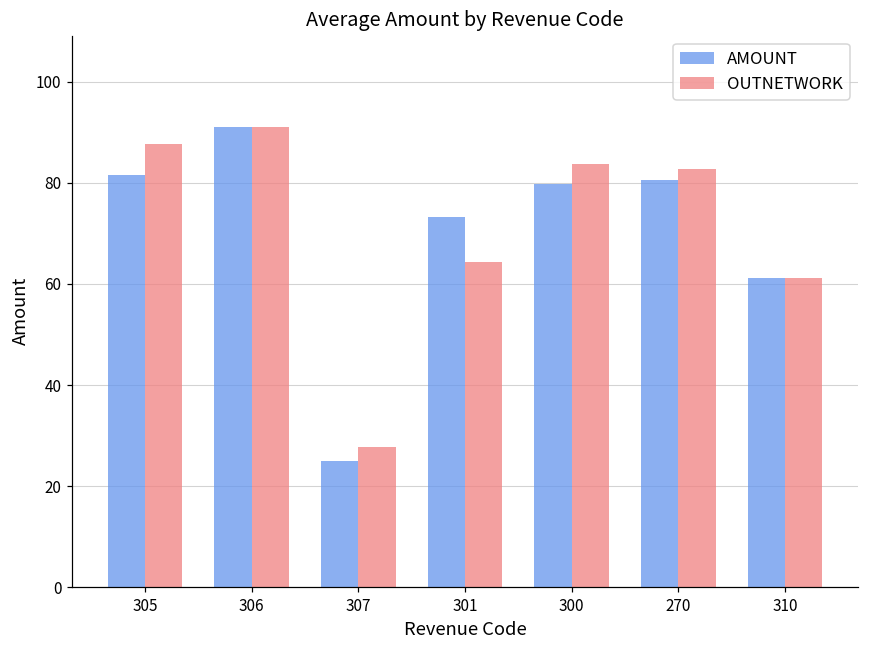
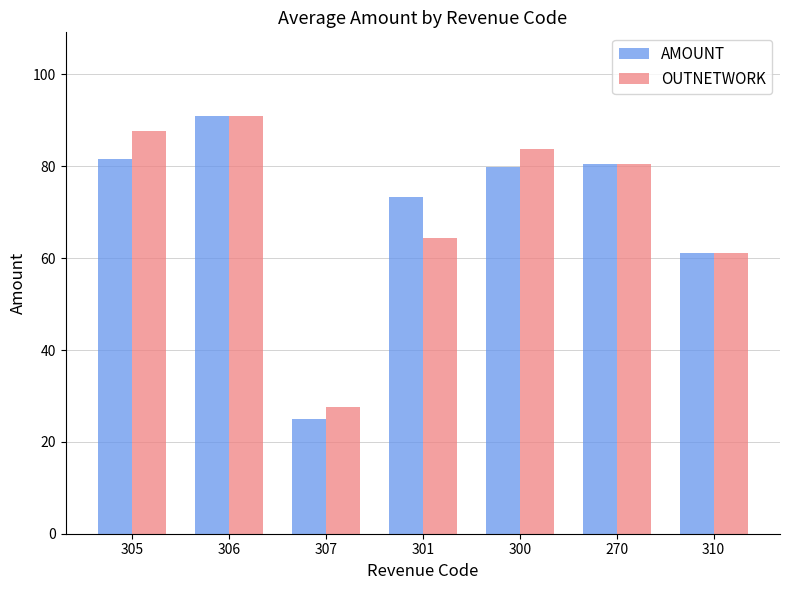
OUTNETWORK, 270: 83 -> 81
